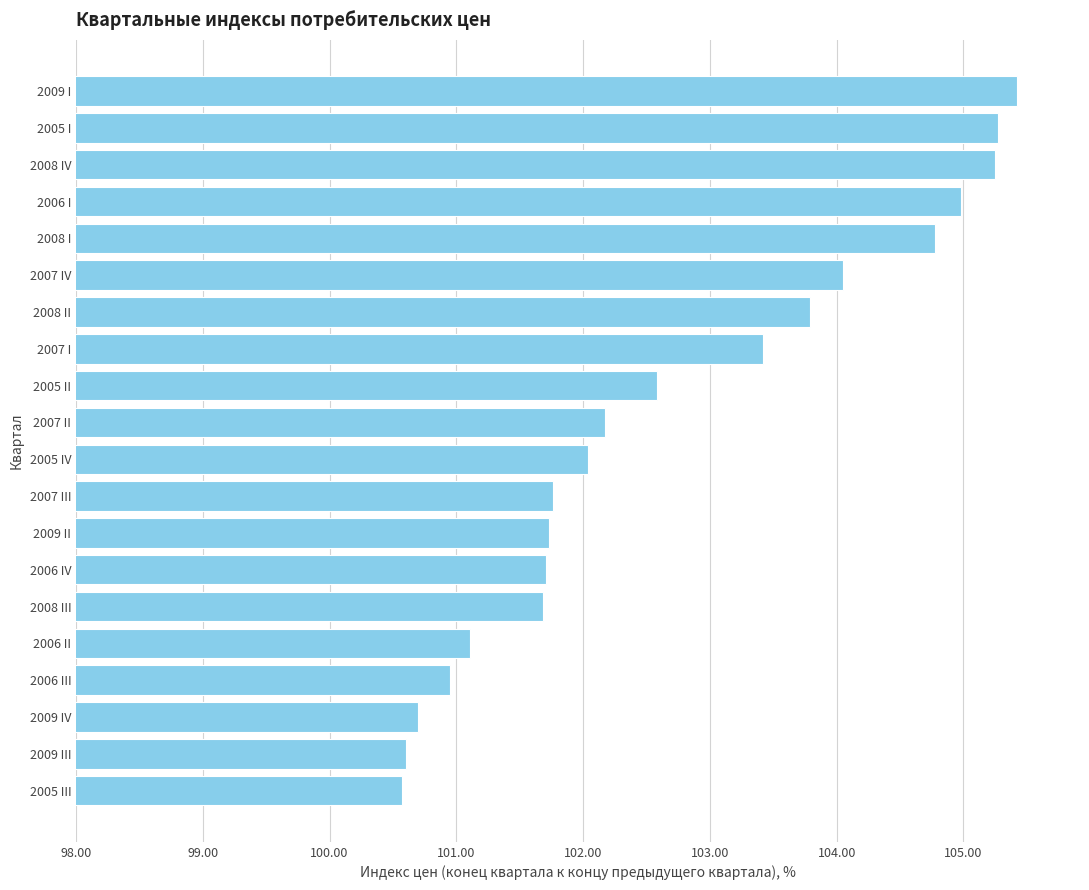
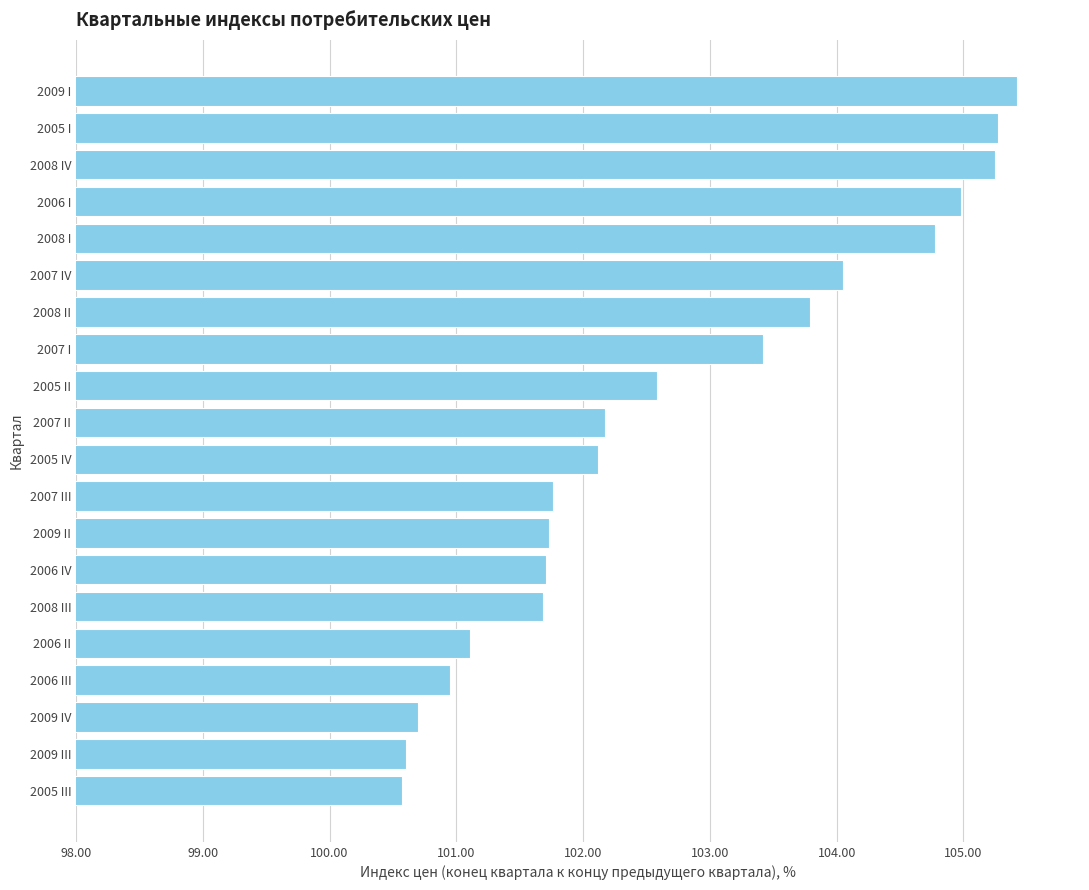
2005 IV: 102.04 -> 102.12
